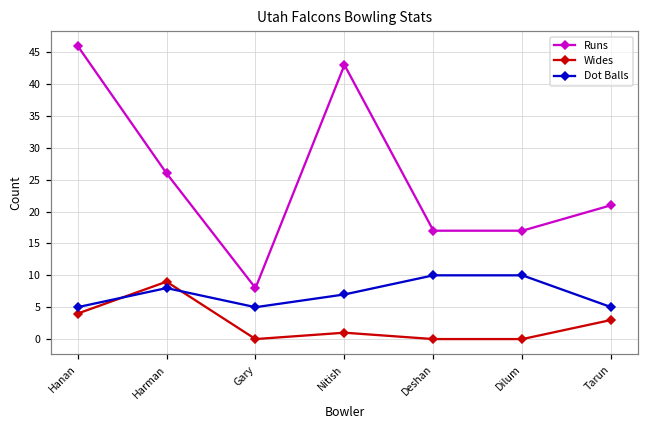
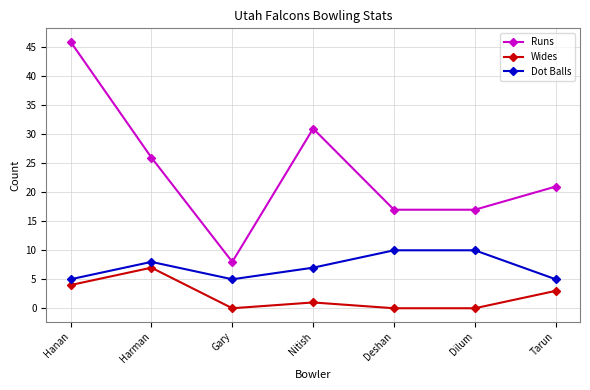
Wides, Harman: 9 -> 7
Runs, Nitish: 43 -> 31
